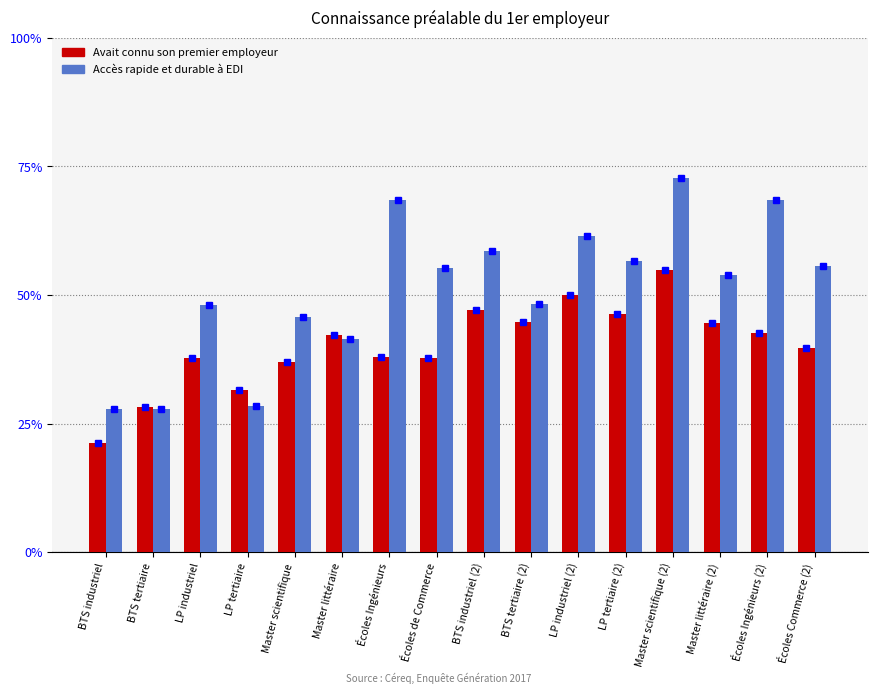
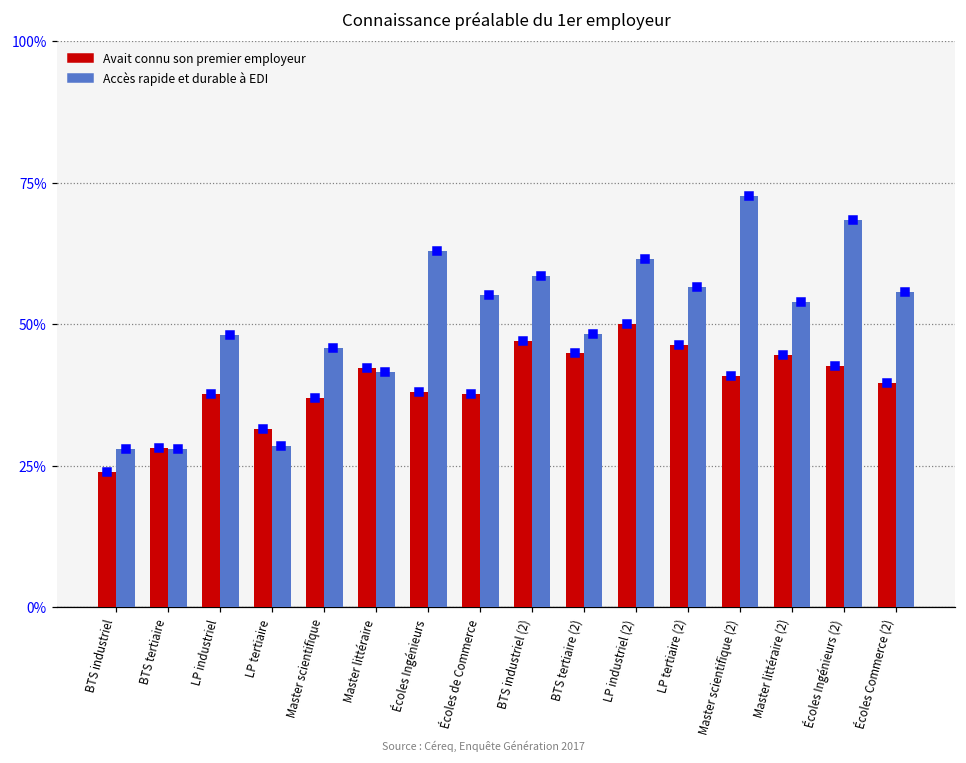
Avait connu son premier employeur, BTS industriel: 21% -> 24%
Accès rapide et durable à EDI, Écoles Ingénieurs: 69% -> 63%
Avait connu son premier employeur, Master scientifique (2): 55% -> 41%
